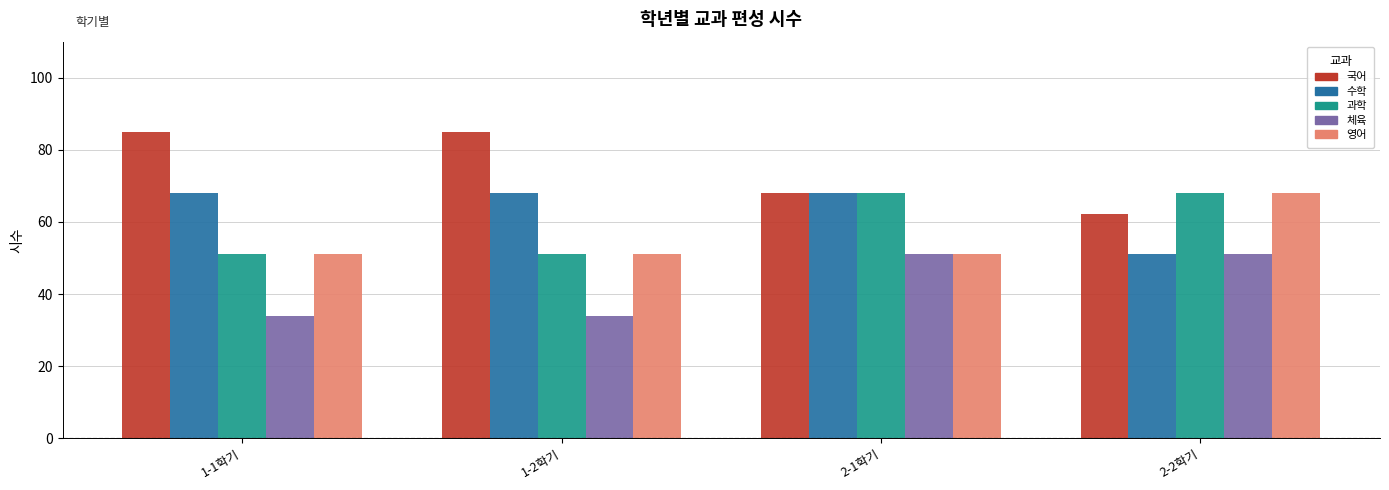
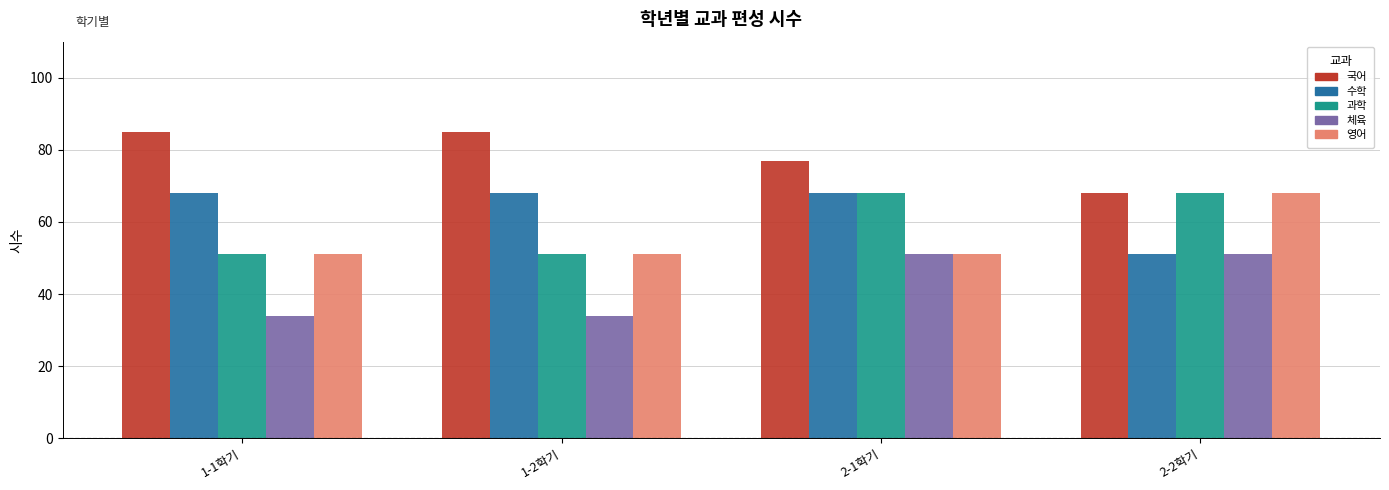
국어, 2-1학기: 68 -> 77
국어, 2-2학기: 62 -> 68
